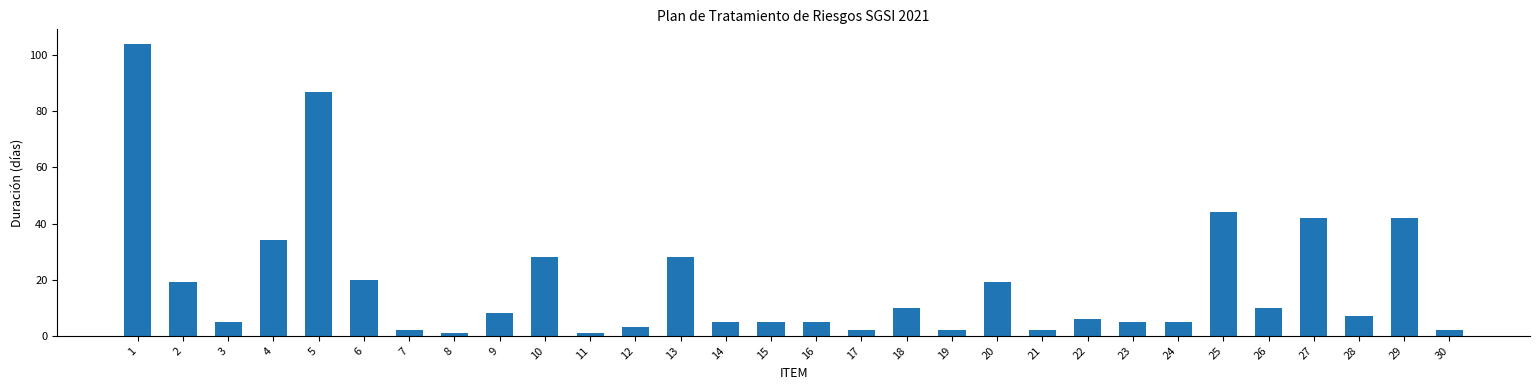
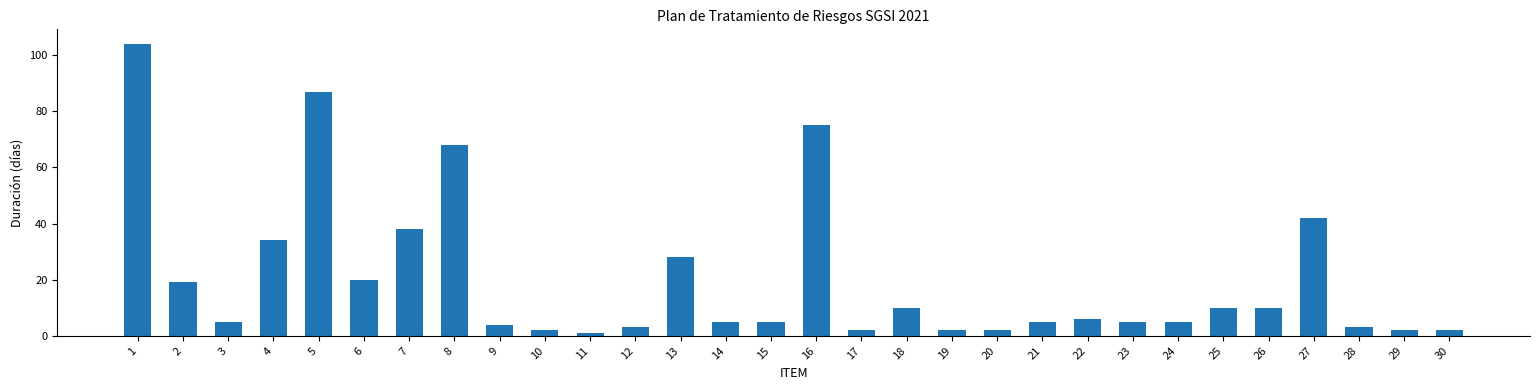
7: 2 -> 38
8: 1 -> 68
9: 8 -> 4
10: 28 -> 2
16: 5 -> 75
20: 19 -> 2
21: 2 -> 5
25: 44 -> 10
28: 7 -> 3
29: 42 -> 2
